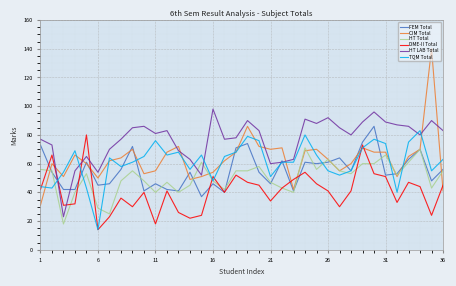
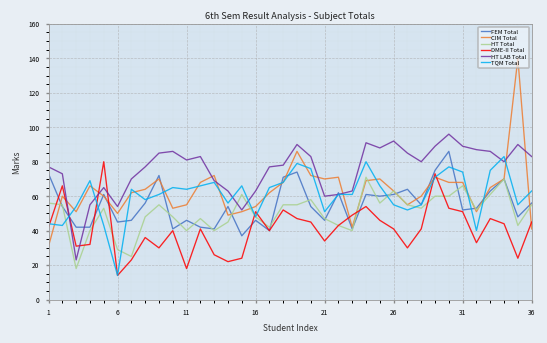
TQM Total, 11: 76 -> 64
HT LAB Total, 16: 98 -> 63
